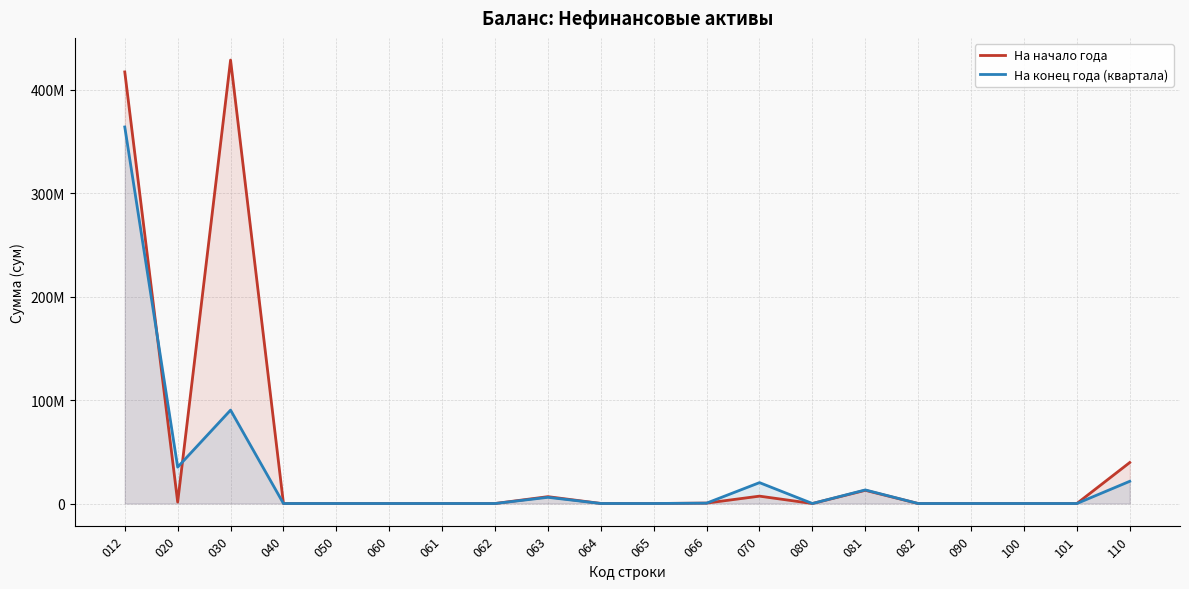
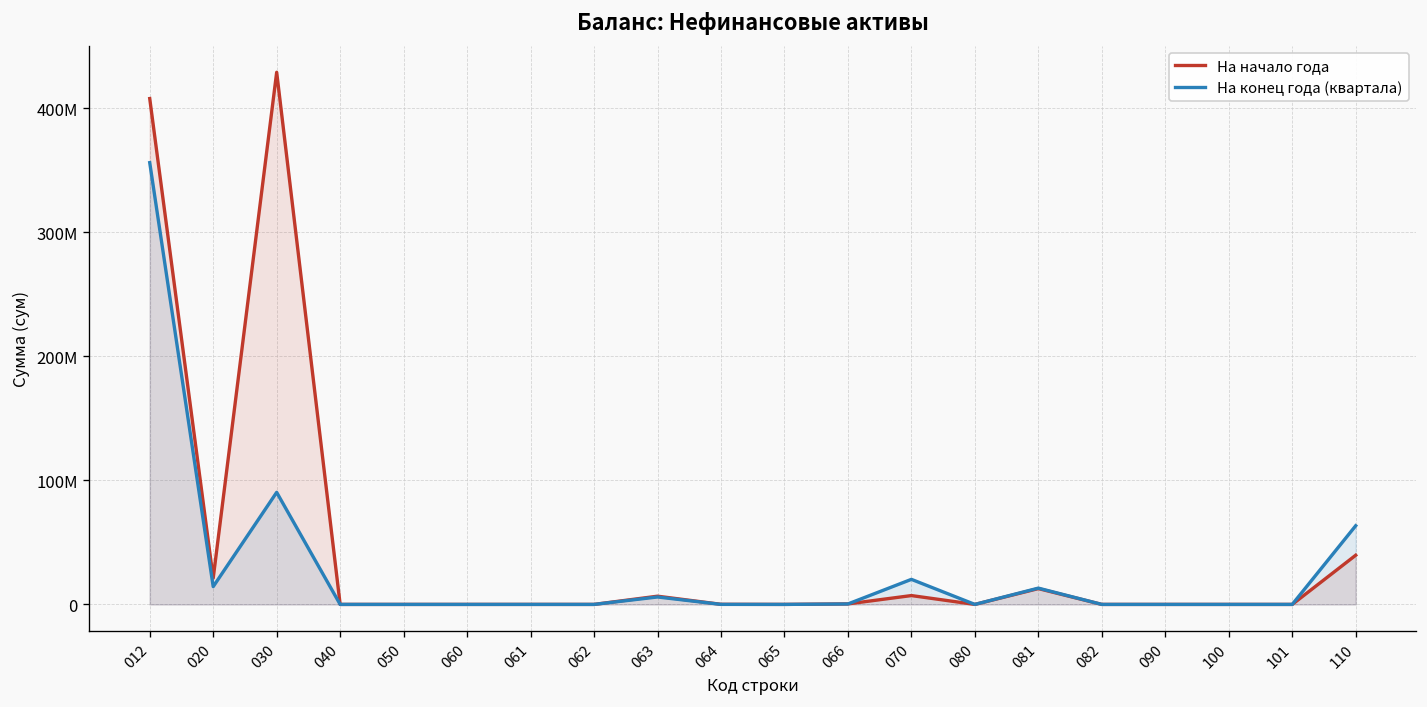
На начало года, 012: 417000000 -> 408000000
На конец года (квартала), 012: 364000000 -> 356000000
На начало года, 020: 1000000 -> 21000000
На конец года (квартала), 020: 35000000 -> 14000000
На конец года (квартала), 110: 21000000 -> 63000000
